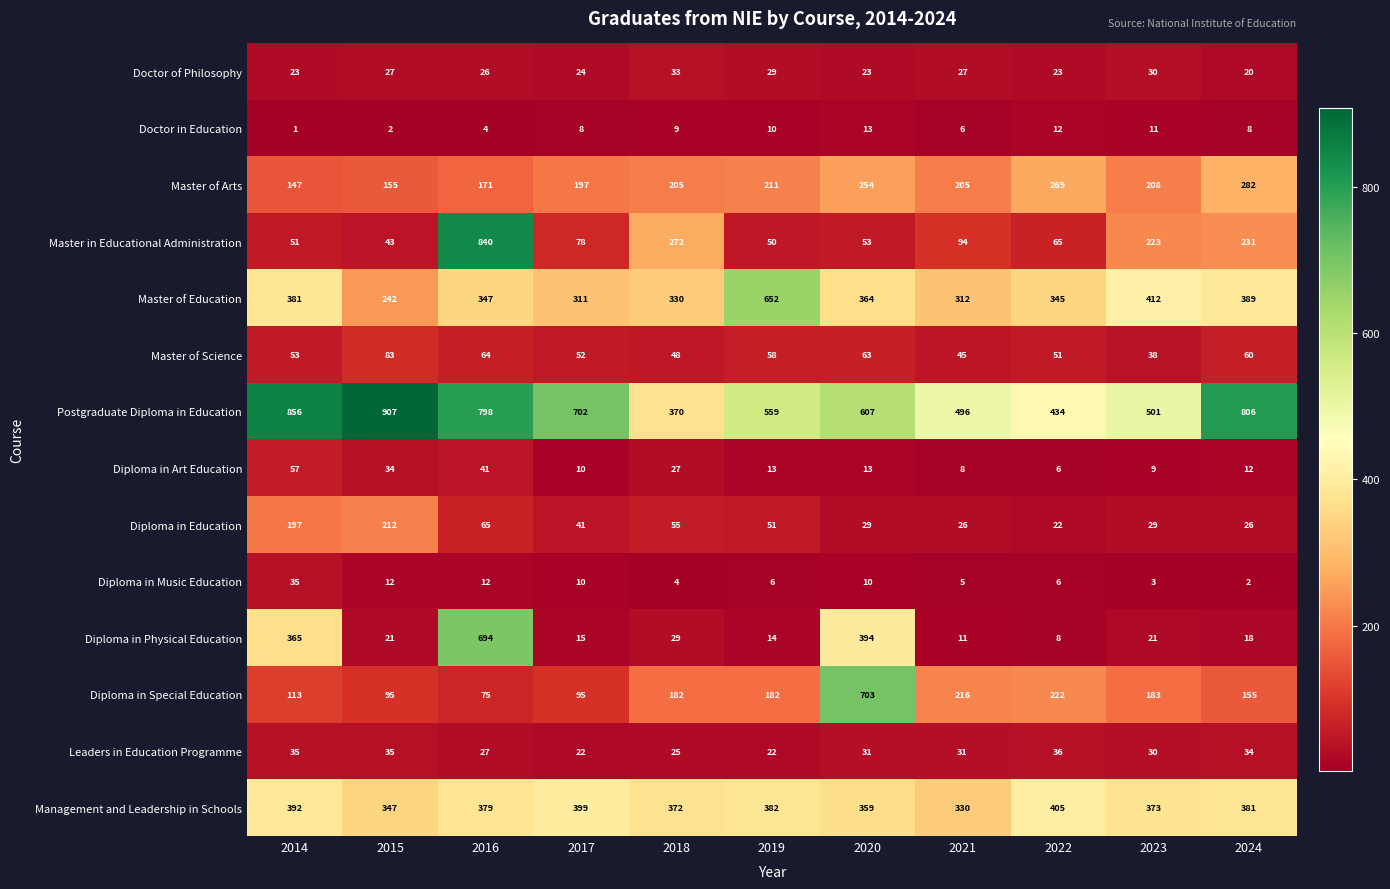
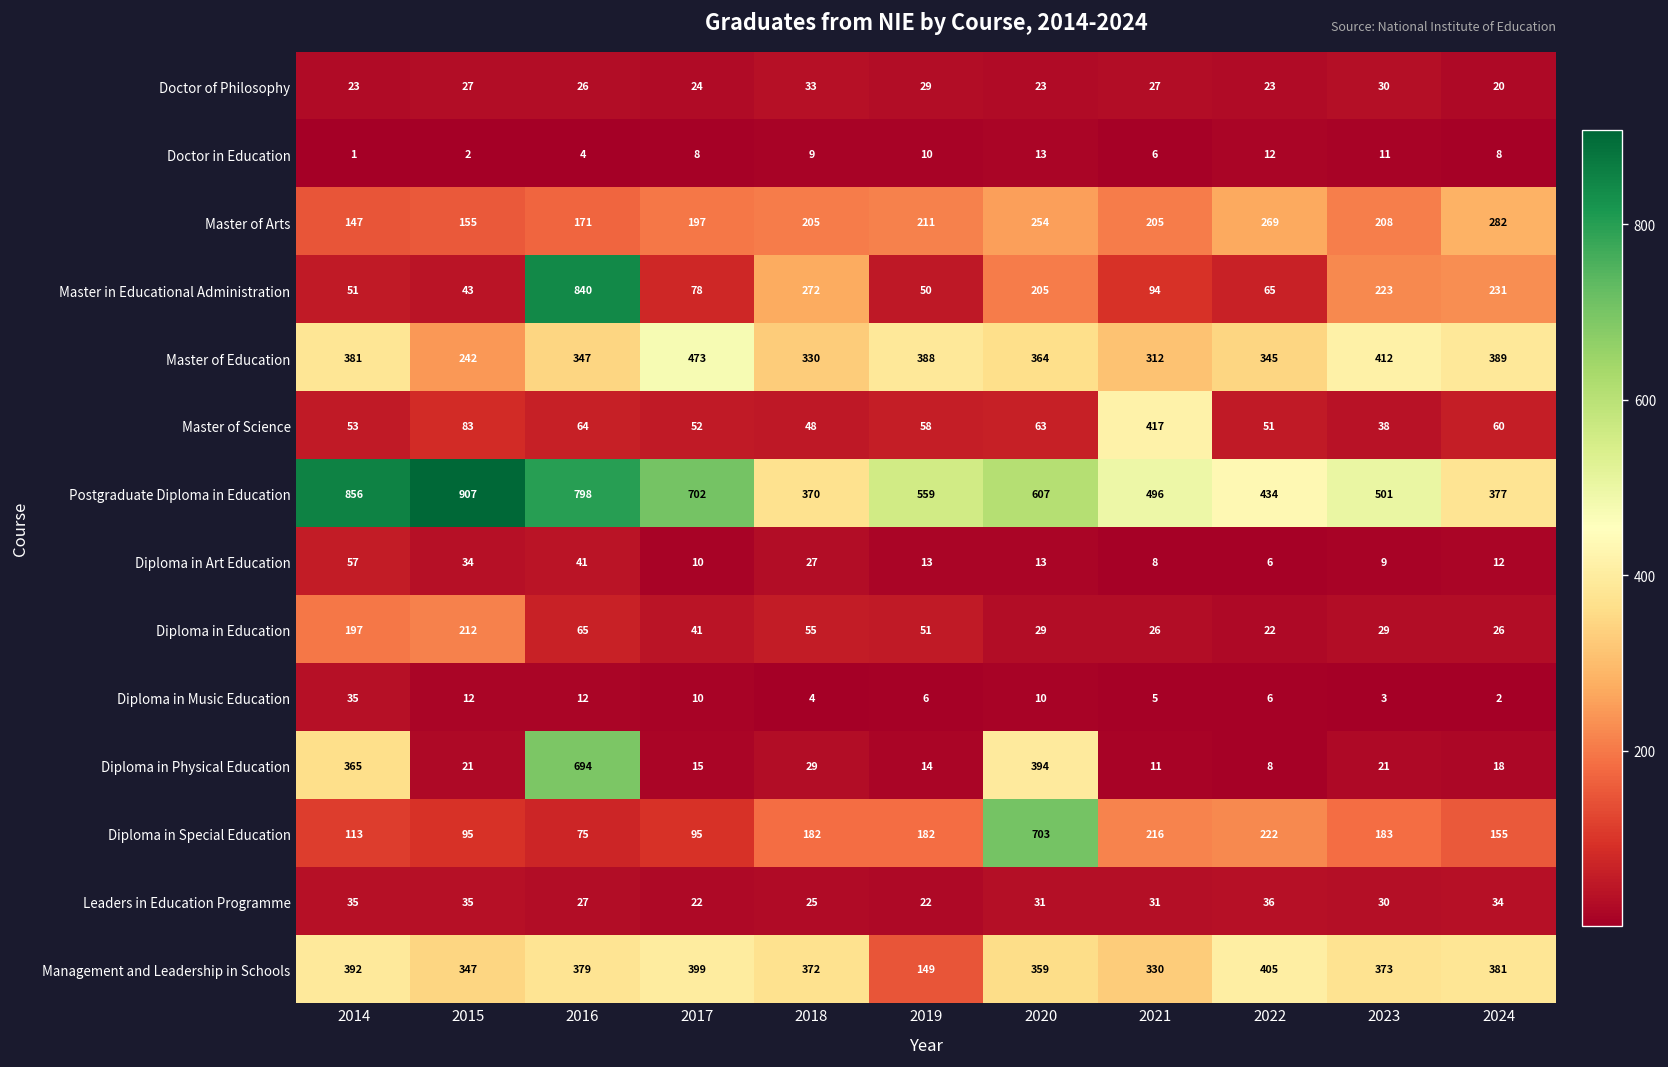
Master in Educational Administration, 2020: 53 -> 205
Master of Education, 2017: 311 -> 473
Master of Education, 2019: 652 -> 388
Master of Science, 2021: 45 -> 417
Postgraduate Diploma in Education, 2024: 806 -> 377
Management and Leadership in Schools, 2019: 382 -> 149
